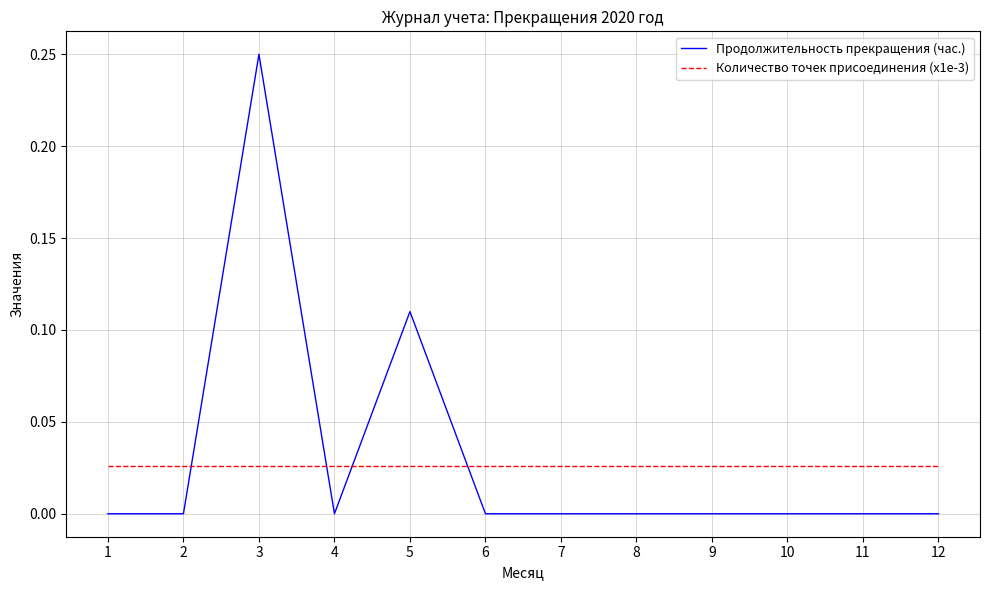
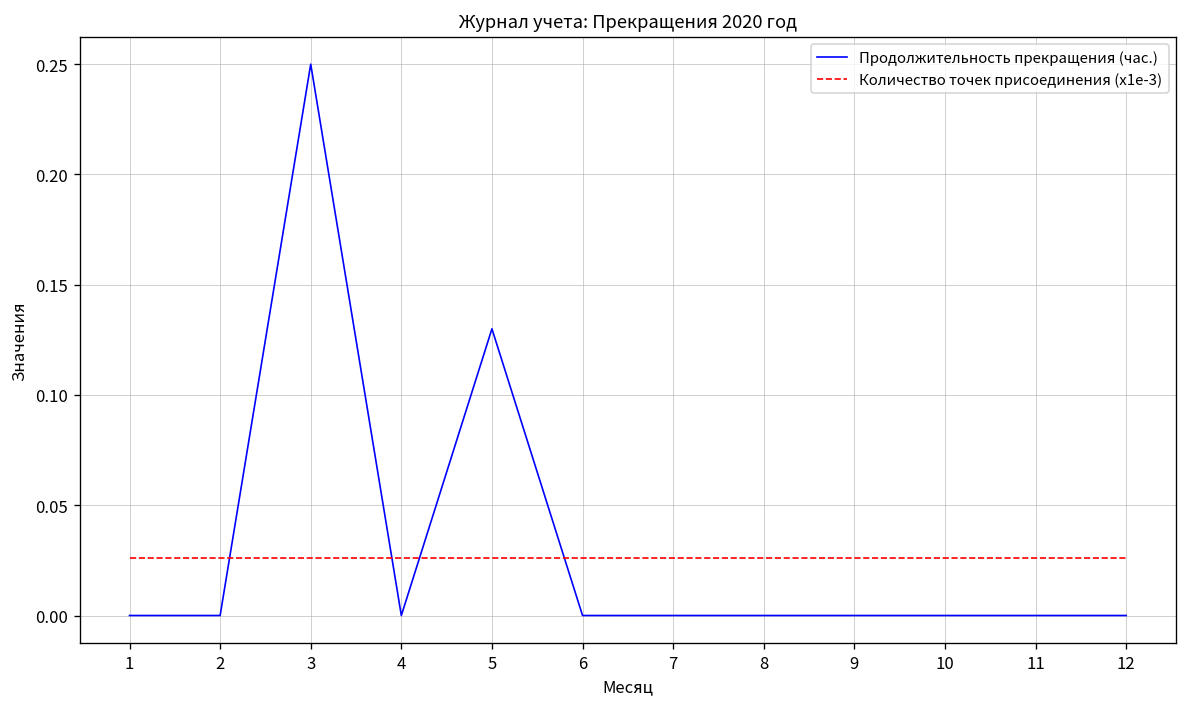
Продолжительность прекращения (час.), 5: 0.11 -> 0.13
